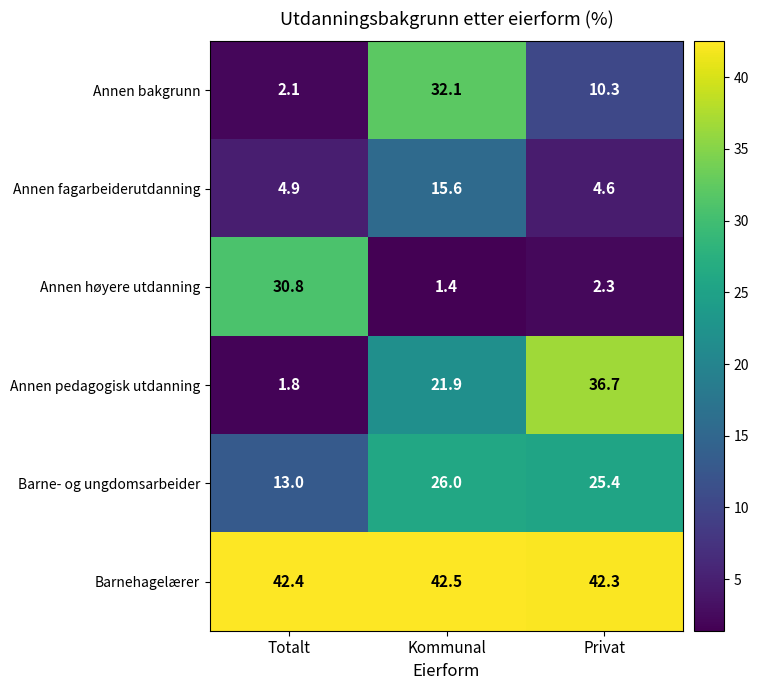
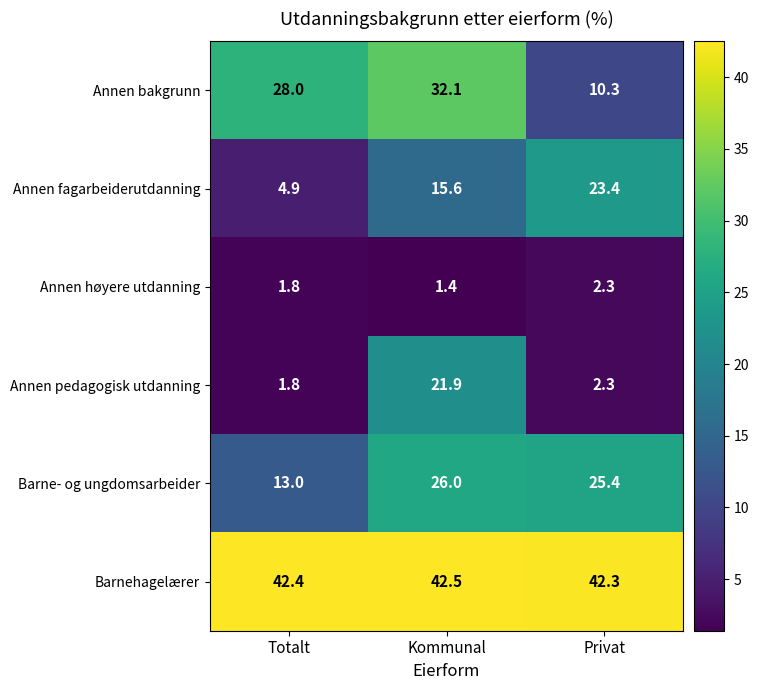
Annen bakgrunn, Totalt: 2.1 -> 28.0
Annen fagarbeiderutdanning, Privat: 4.6 -> 23.4
Annen høyere utdanning, Totalt: 30.8 -> 1.8
Annen pedagogisk utdanning, Privat: 36.7 -> 2.3
